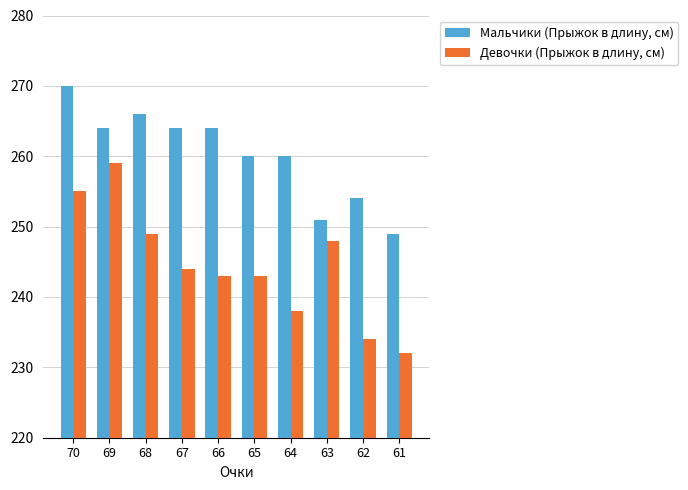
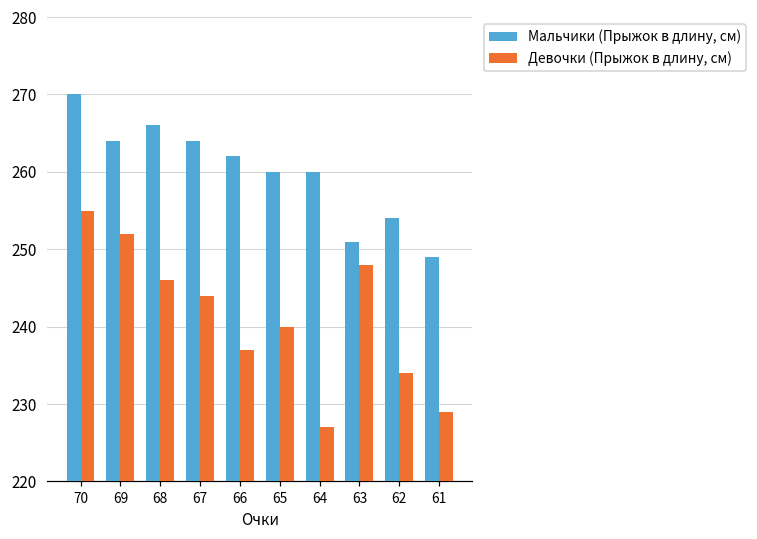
Девочки (Прыжок в длину, см), 69: 259 -> 252
Девочки (Прыжок в длину, см), 68: 249 -> 246
Мальчики (Прыжок в длину, см), 66: 264 -> 262
Девочки (Прыжок в длину, см), 66: 243 -> 237
Девочки (Прыжок в длину, см), 65: 243 -> 240
Девочки (Прыжок в длину, см), 64: 238 -> 227
Девочки (Прыжок в длину, см), 61: 232 -> 229
